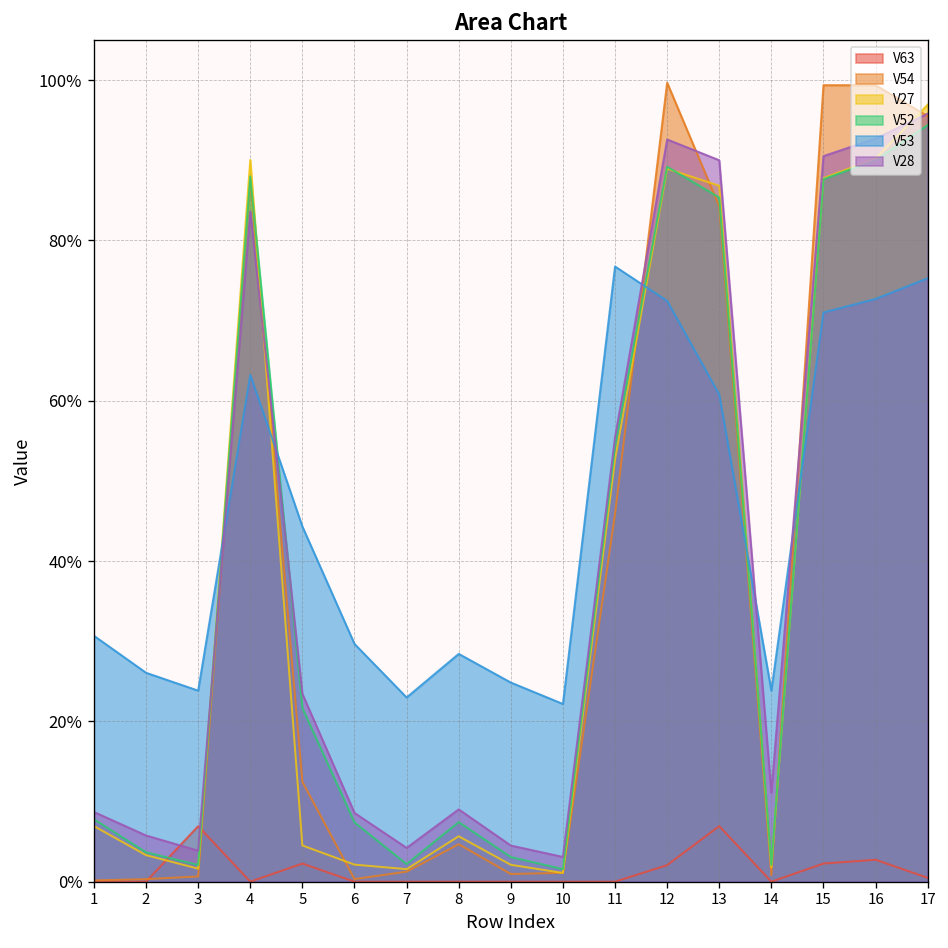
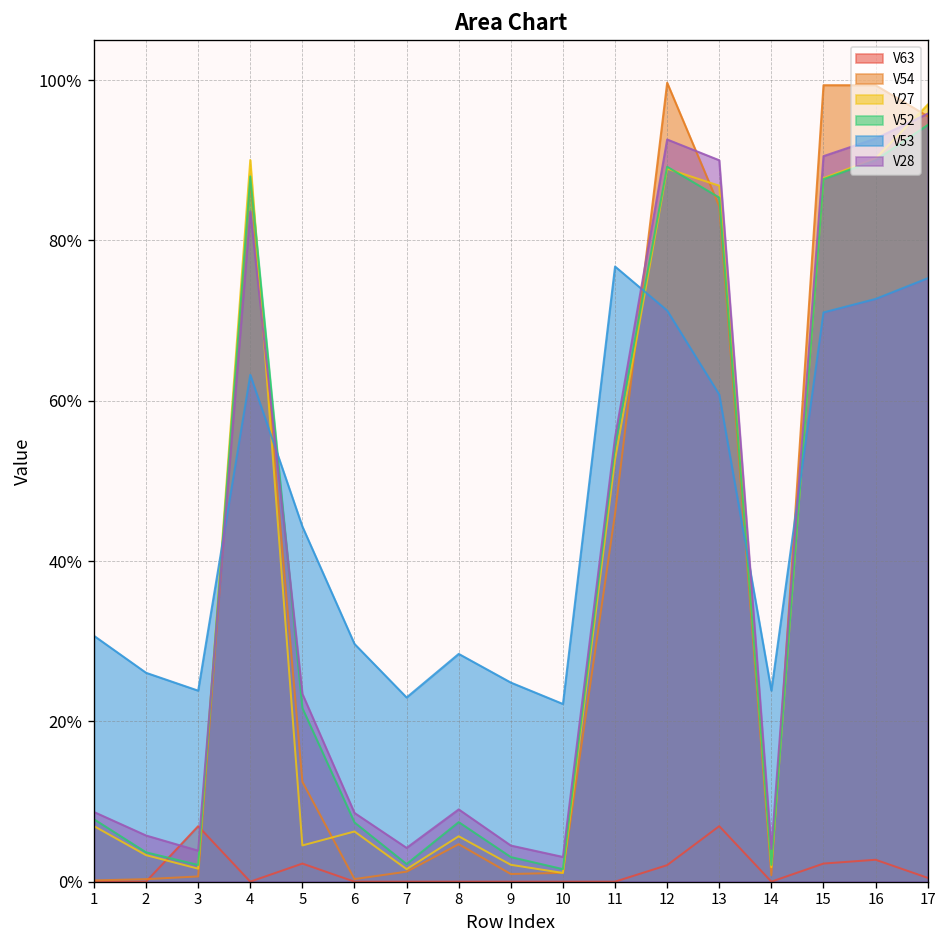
V27, 6: 2% -> 6%
V53, 12: 72% -> 71%
V28, 14: 11% -> 4%
